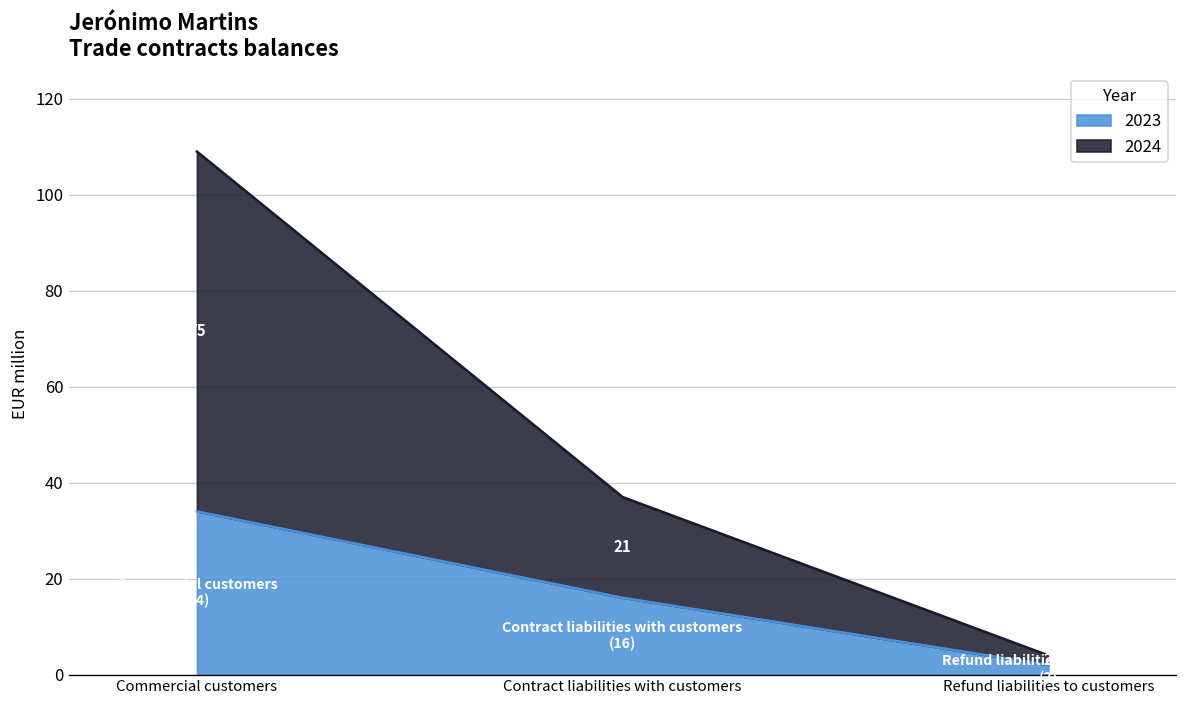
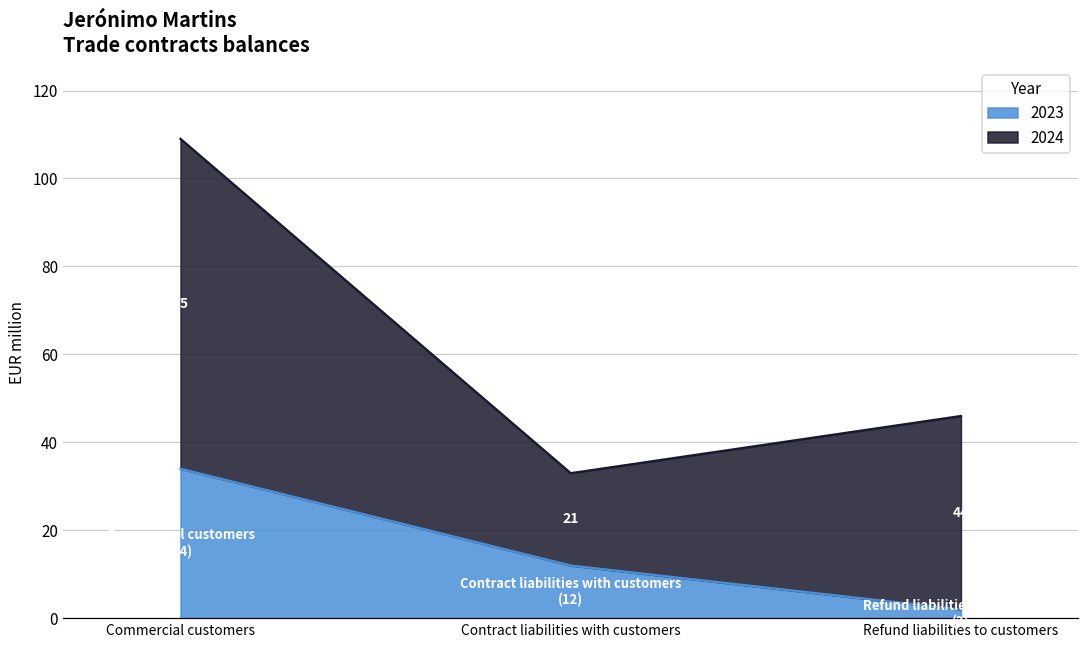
2023, Contract liabilities with customers: (16) -> (12)
2024, Refund liabilities to customers: 2 -> 44
